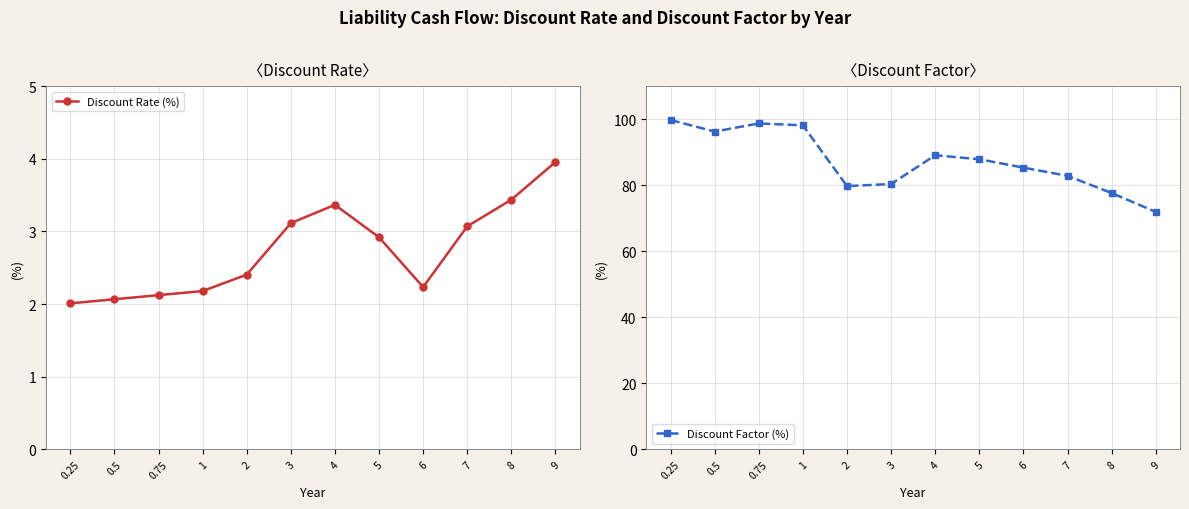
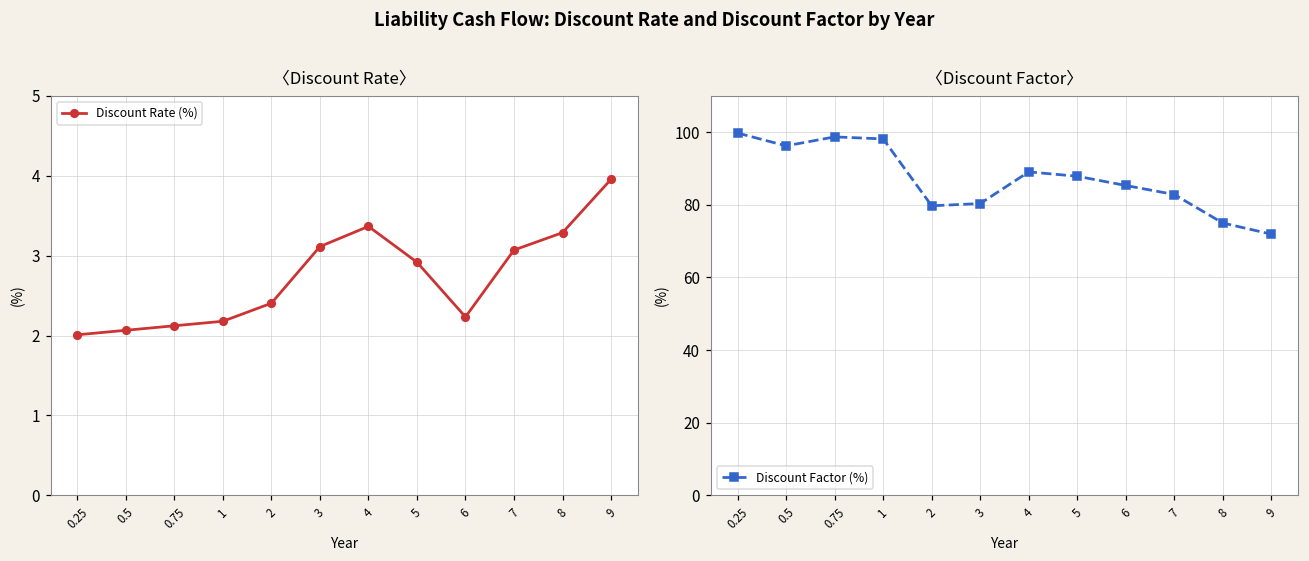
〈Discount Rate〉, 8: 3.4 -> 3.3
〈Discount Factor〉, 8: 78 -> 75
